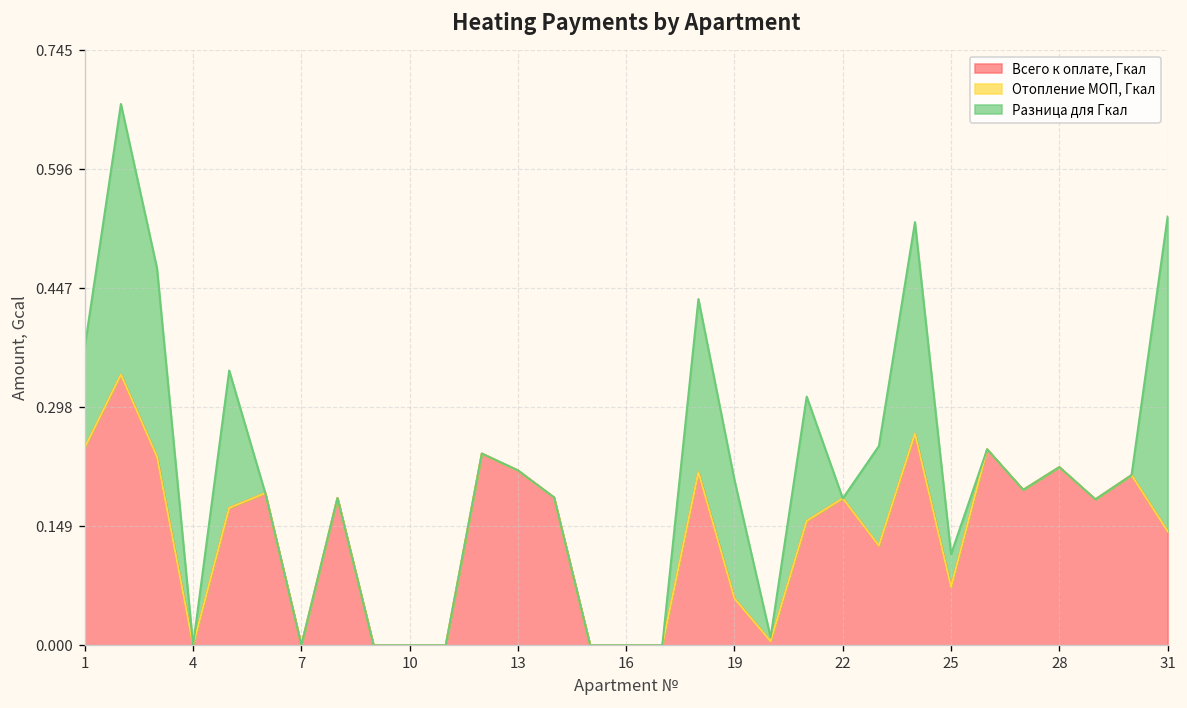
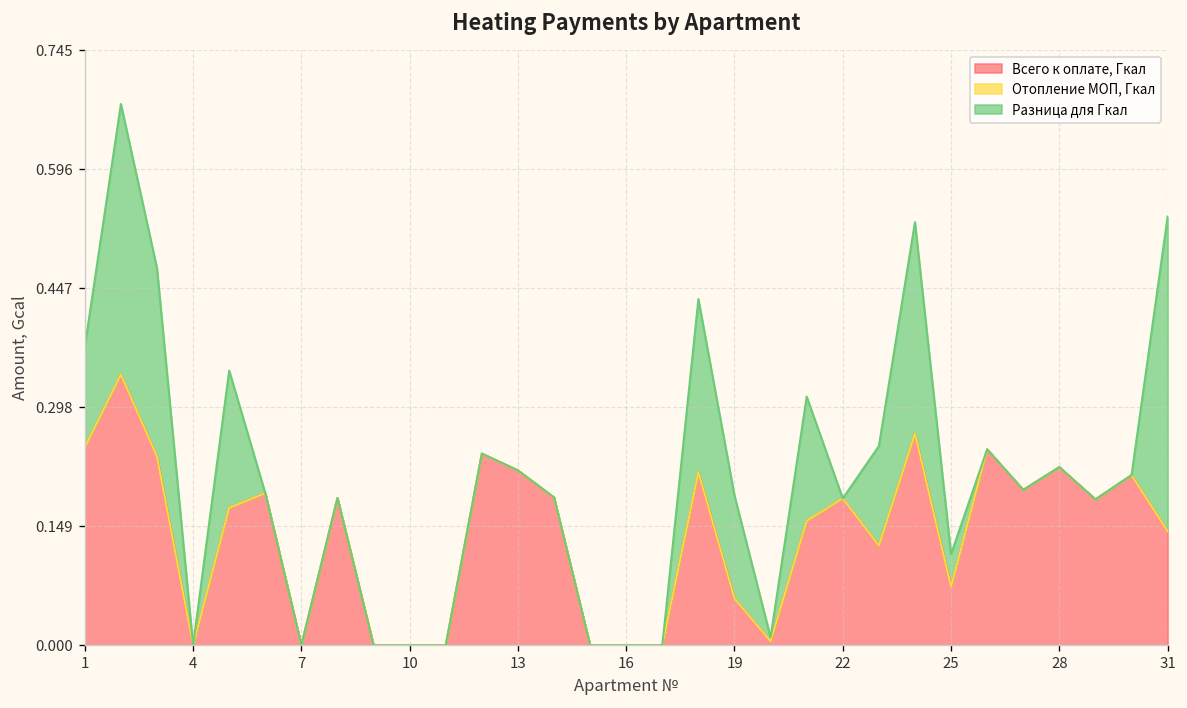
Разница для Гкал, 19: 0.15 -> 0.13
